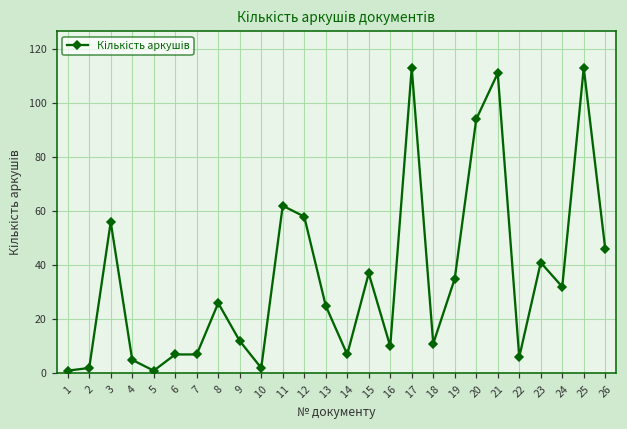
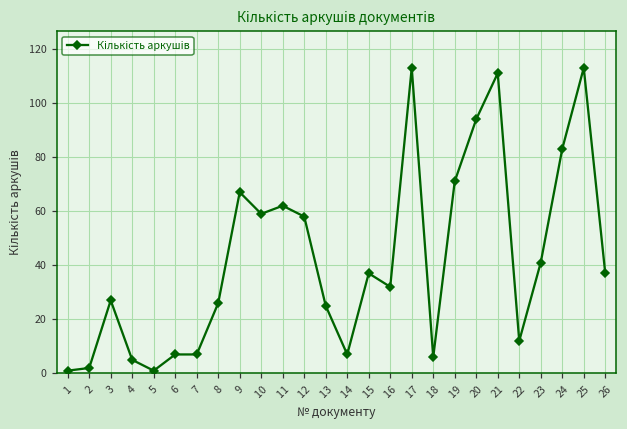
3: 56 -> 27
9: 12 -> 67
10: 2 -> 59
16: 10 -> 32
18: 11 -> 6
19: 35 -> 71
22: 6 -> 12
24: 32 -> 83
26: 46 -> 37
